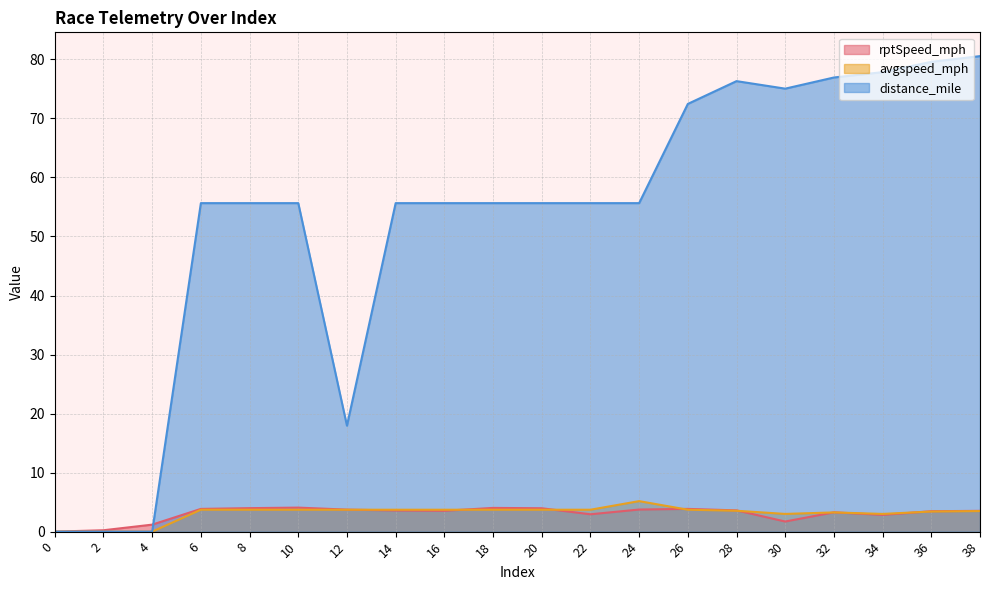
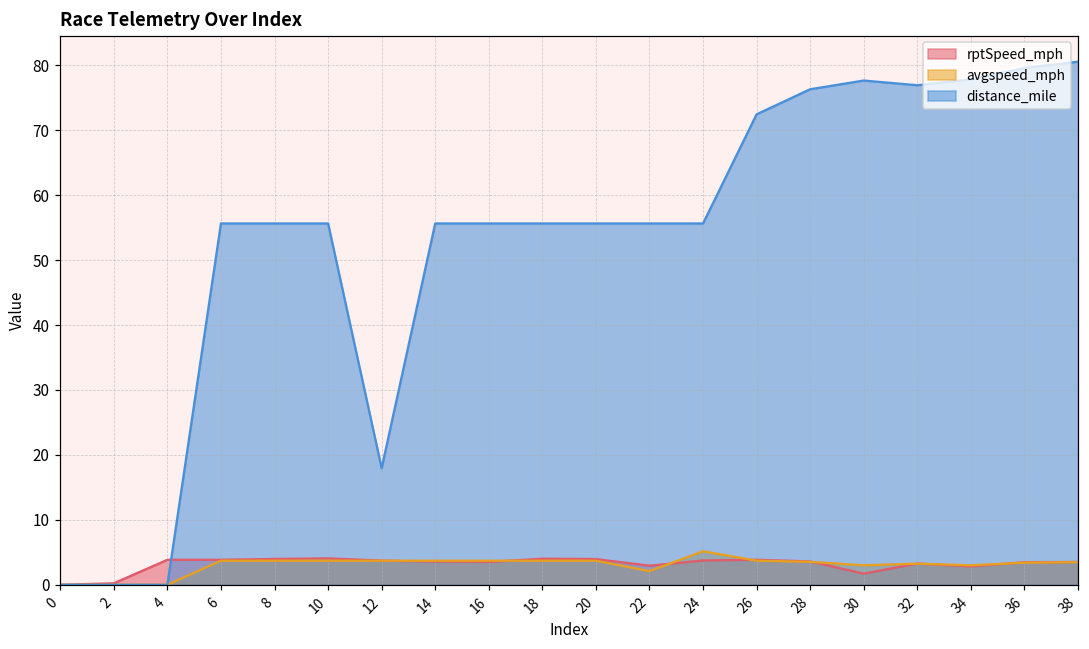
rptSpeed_mph, 4: 1 -> 4
avgspeed_mph, 22: 4 -> 2
distance_mile, 30: 75 -> 78
